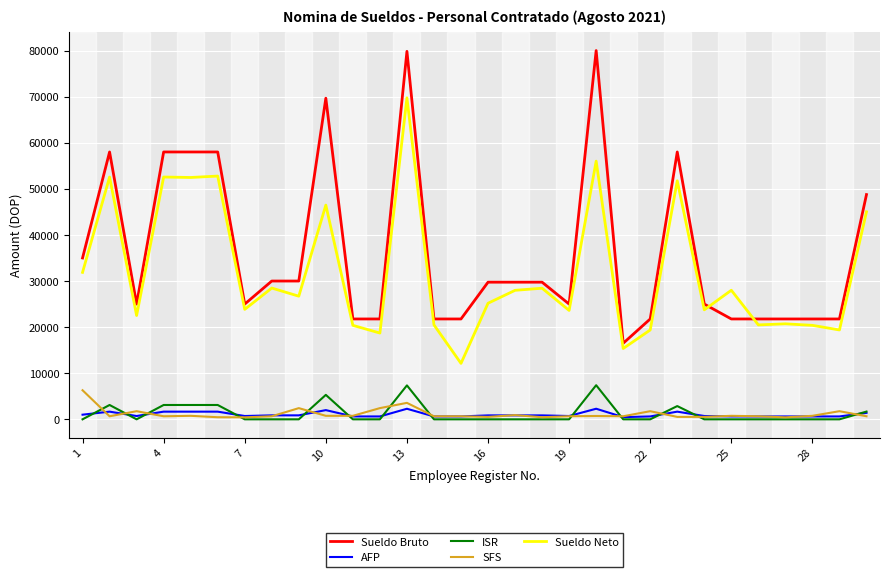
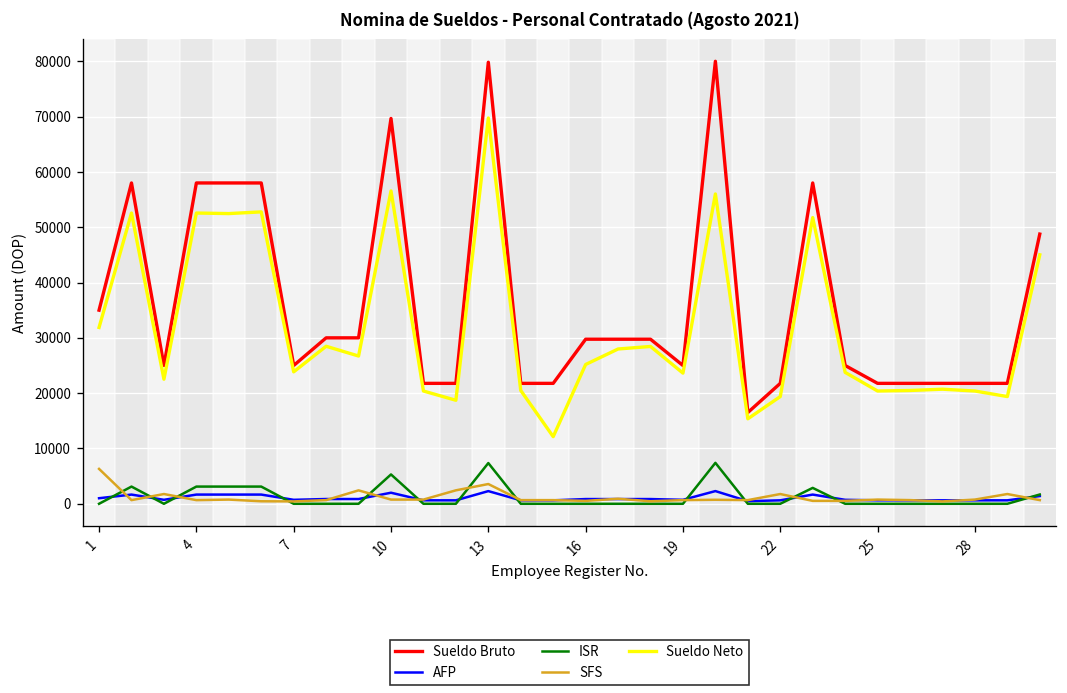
Sueldo Neto, 10: 46000 -> 57000
Sueldo Neto, 25: 28000 -> 20000
